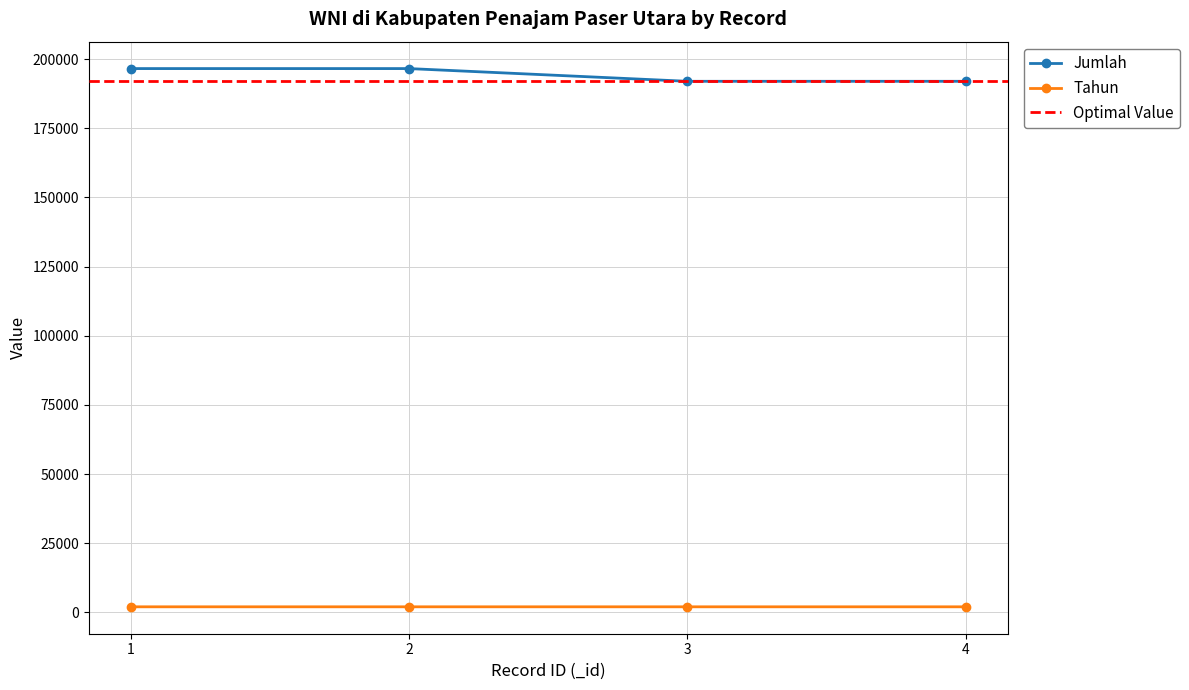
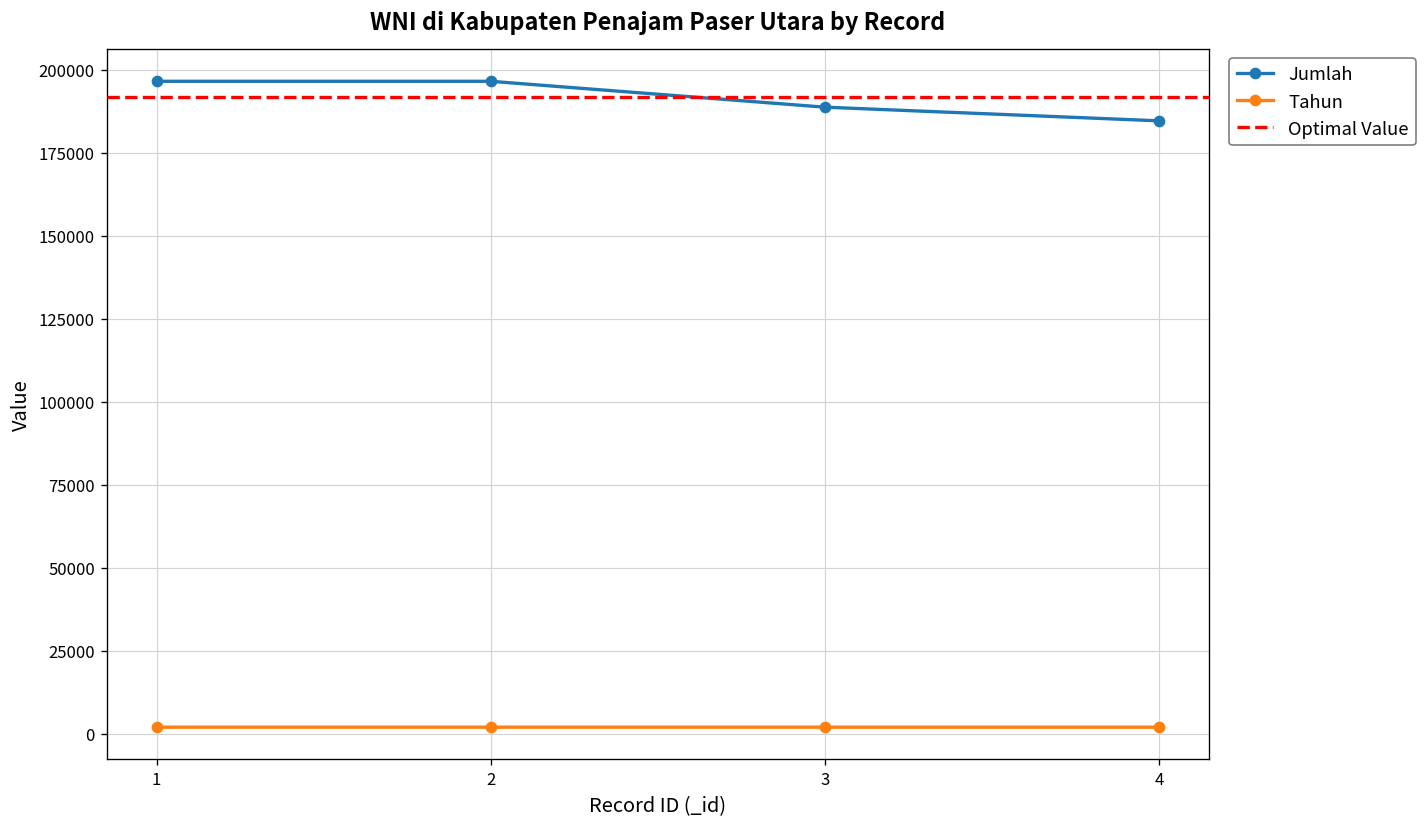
Jumlah, 3: 192000 -> 189000
Jumlah, 4: 192000 -> 185000
